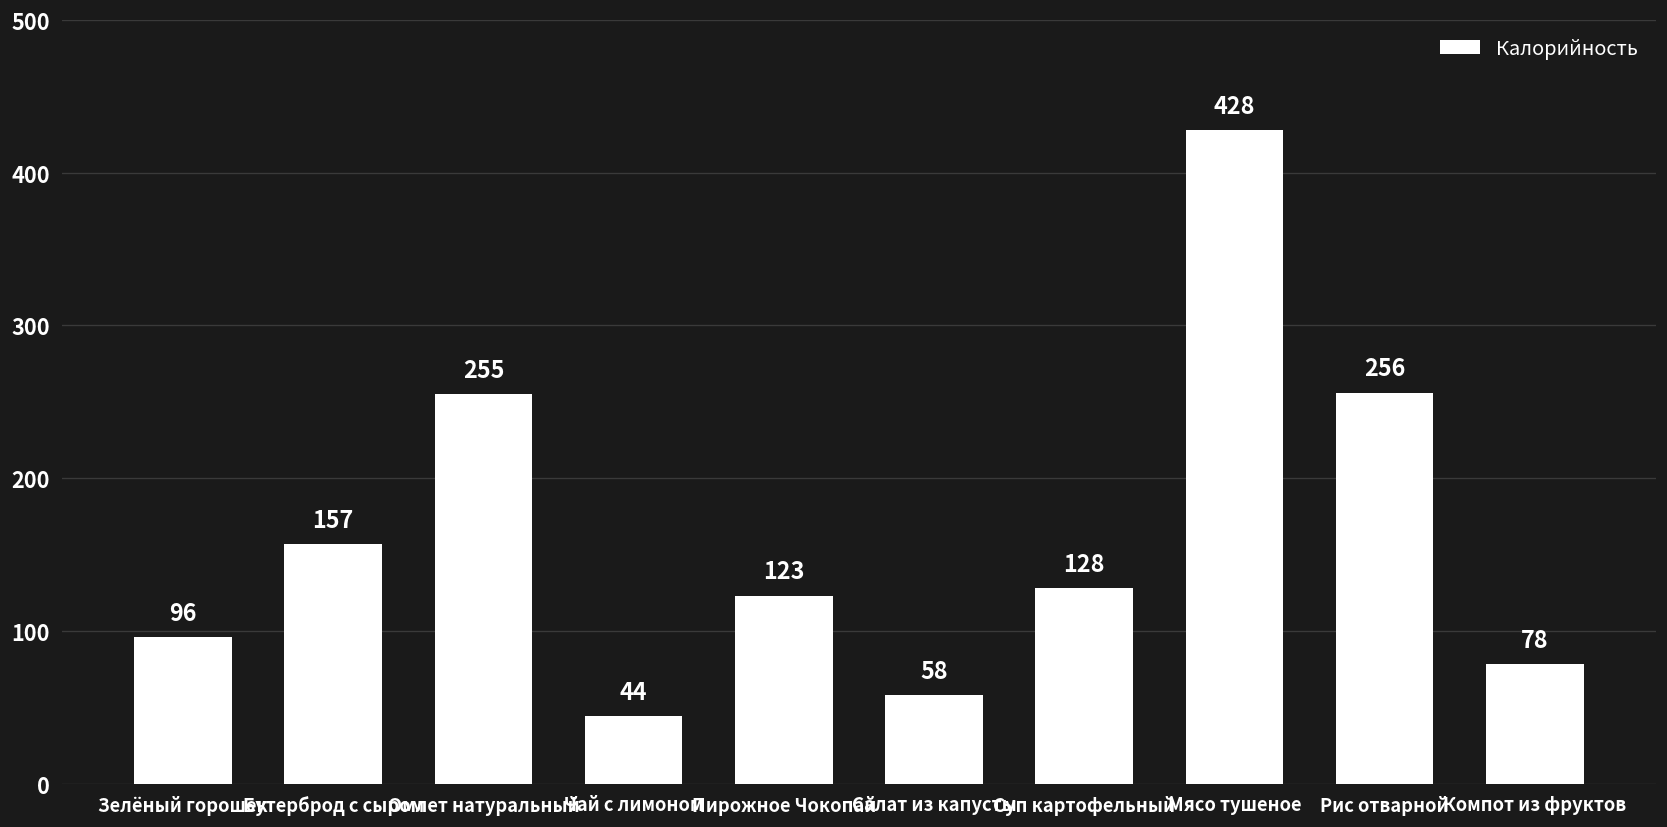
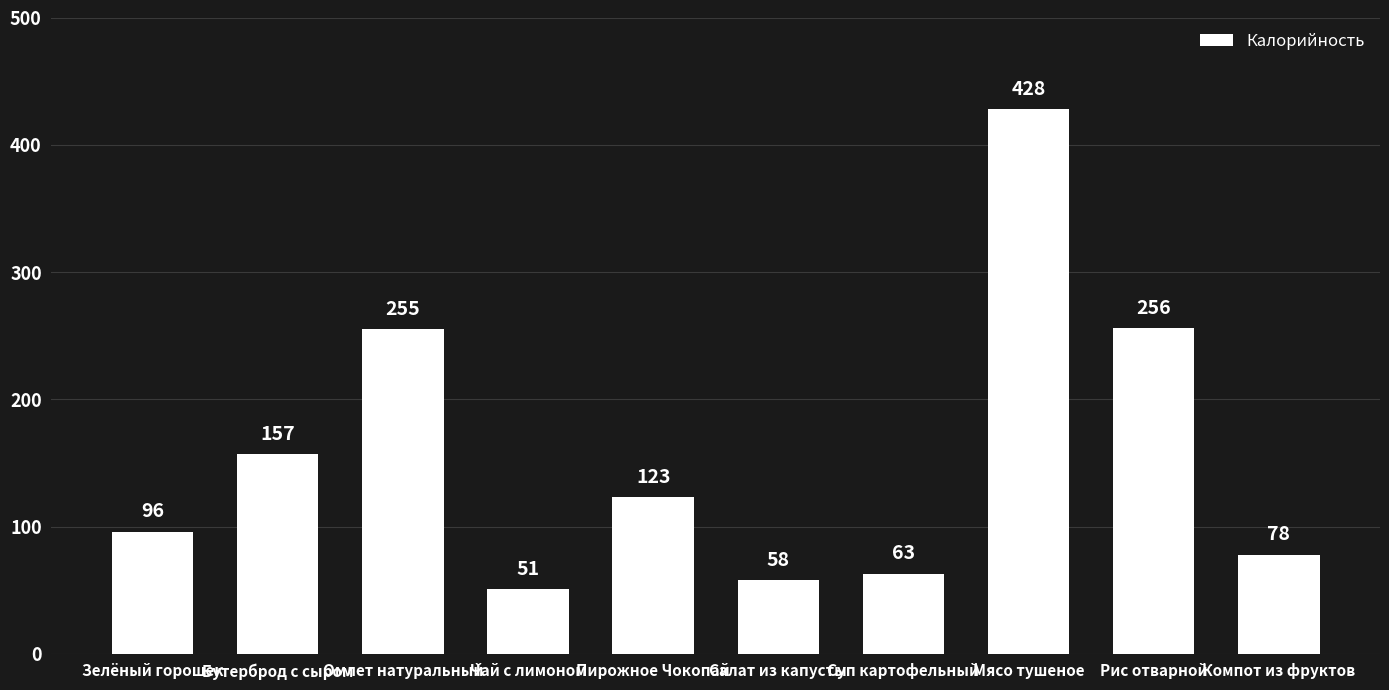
Чай с лимоном: 44 -> 51
Суп картофельный: 128 -> 63
